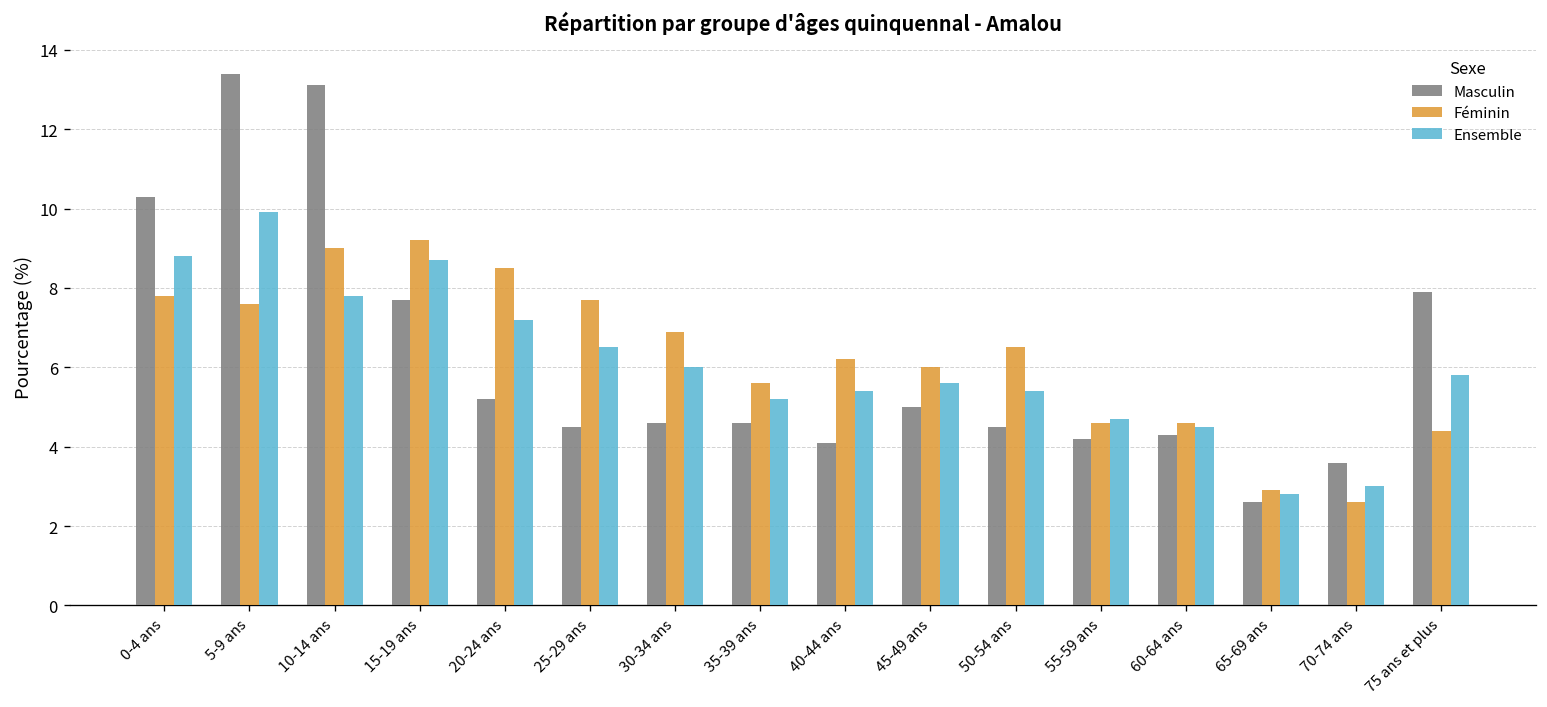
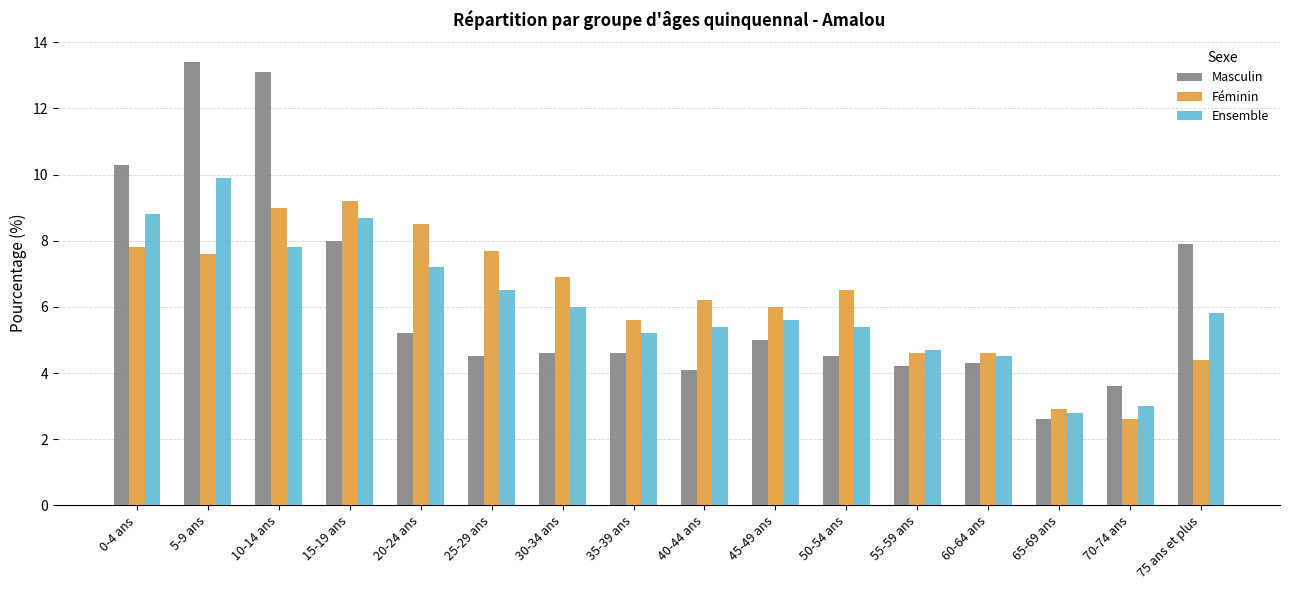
Masculin, 15-19 ans: 7.7 -> 8.0
